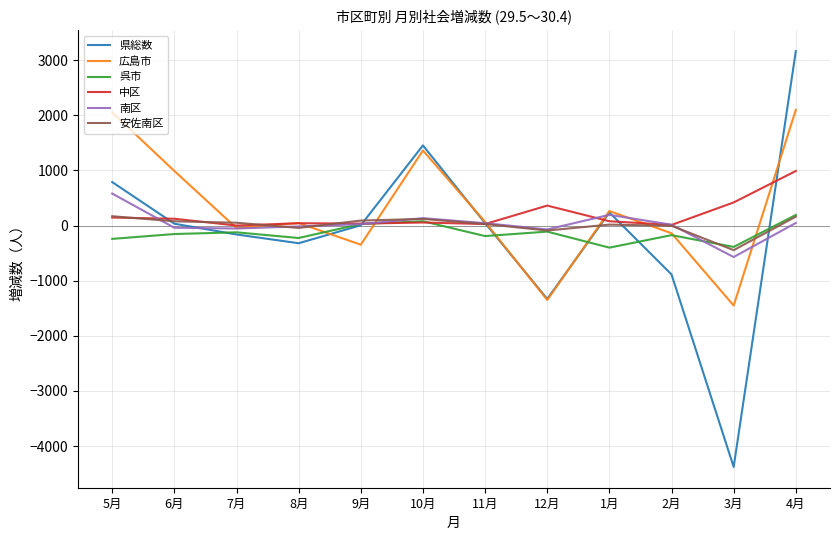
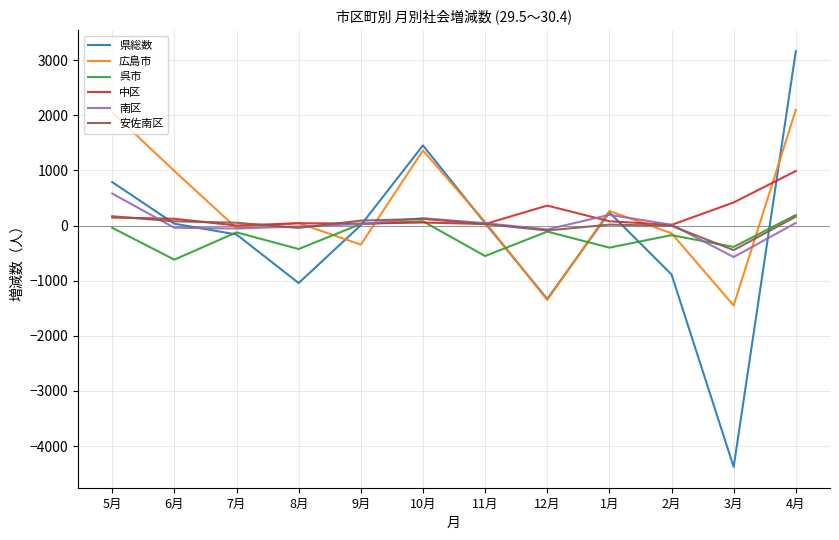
呉市, 5月: -200 -> 0
呉市, 6月: -200 -> -600
県総数, 8月: -300 -> -1000
呉市, 8月: -200 -> -400
呉市, 11月: -200 -> -600
